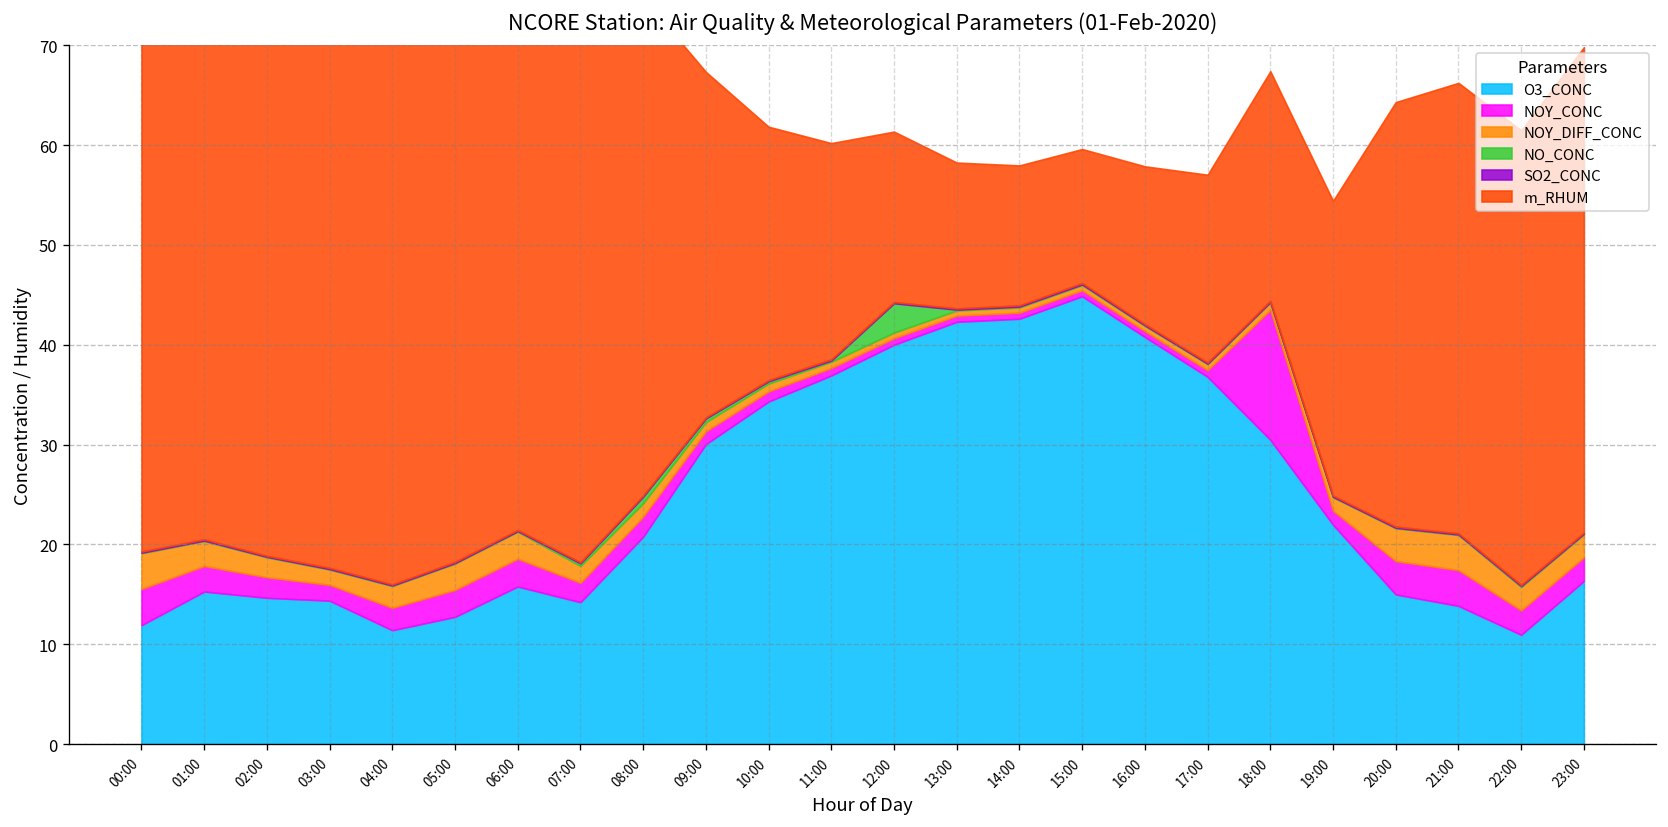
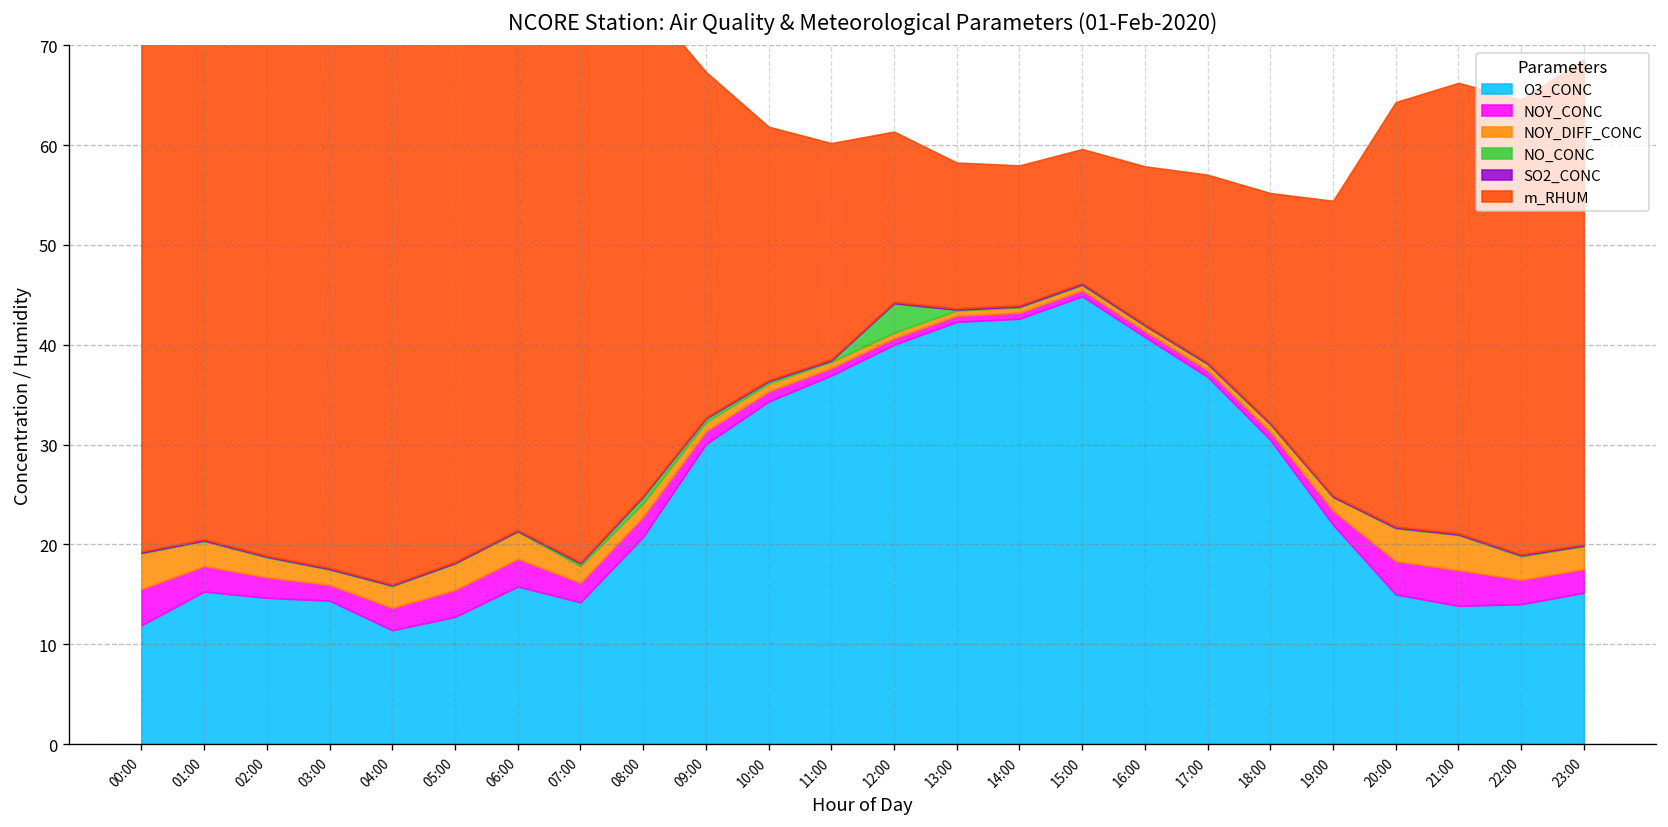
NOY_CONC, 18:00: 13 -> 1
O3_CONC, 22:00: 11 -> 14
O3_CONC, 23:00: 16 -> 15
